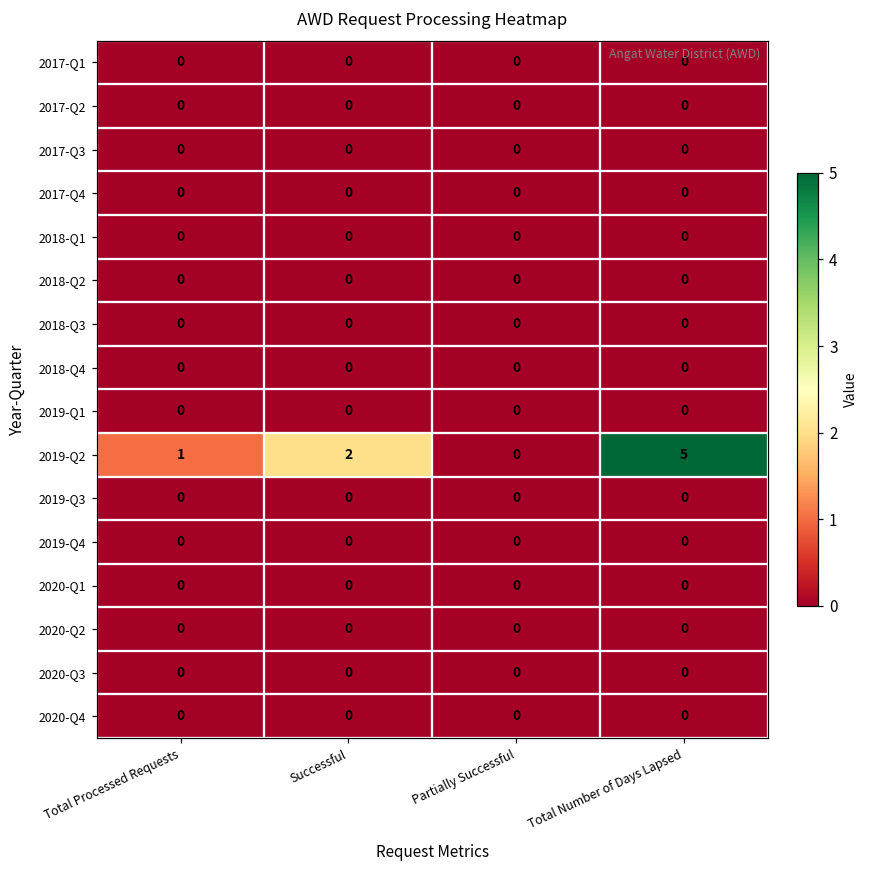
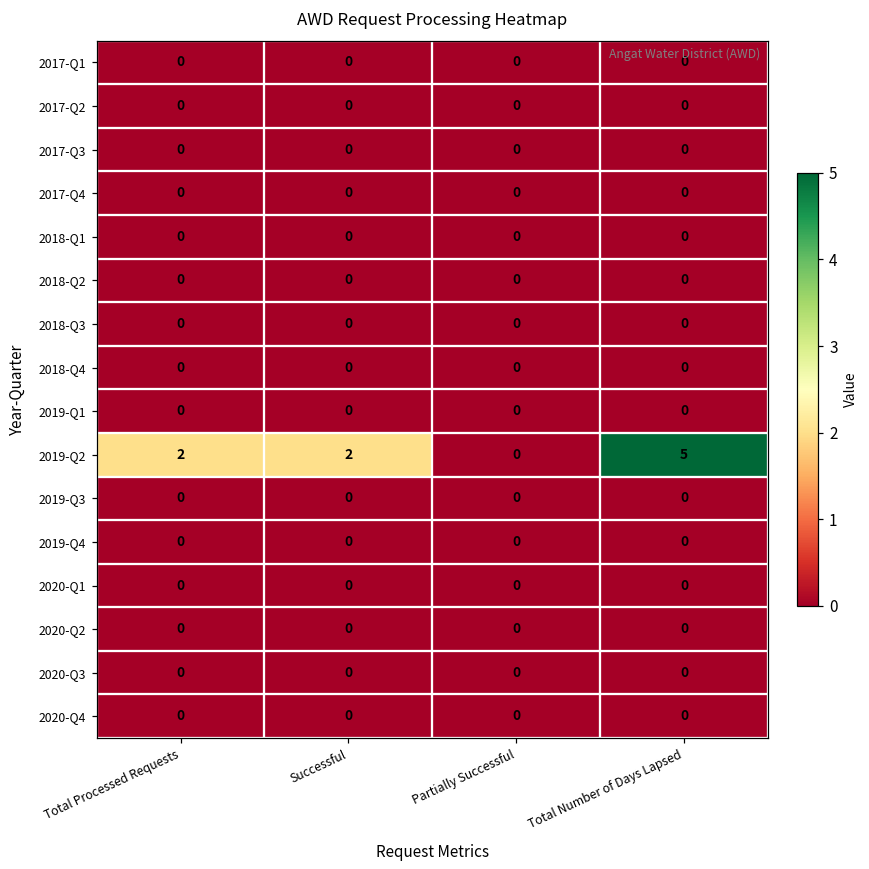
2019-Q2, Total Processed Requests: 1 -> 2
